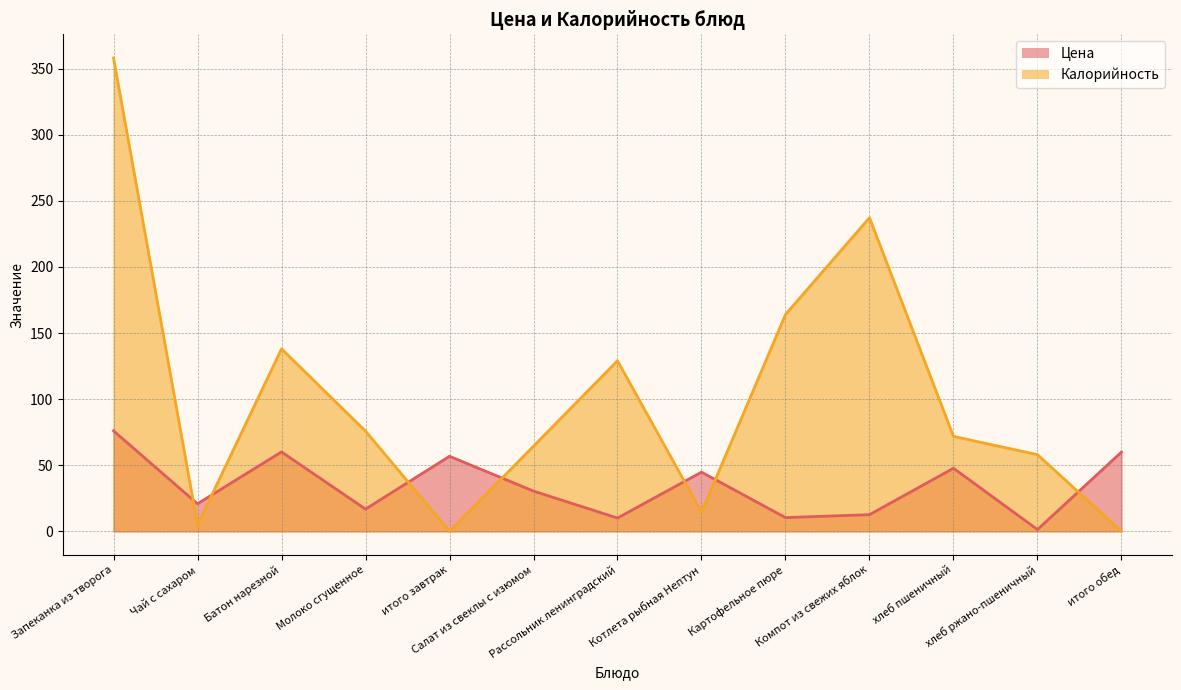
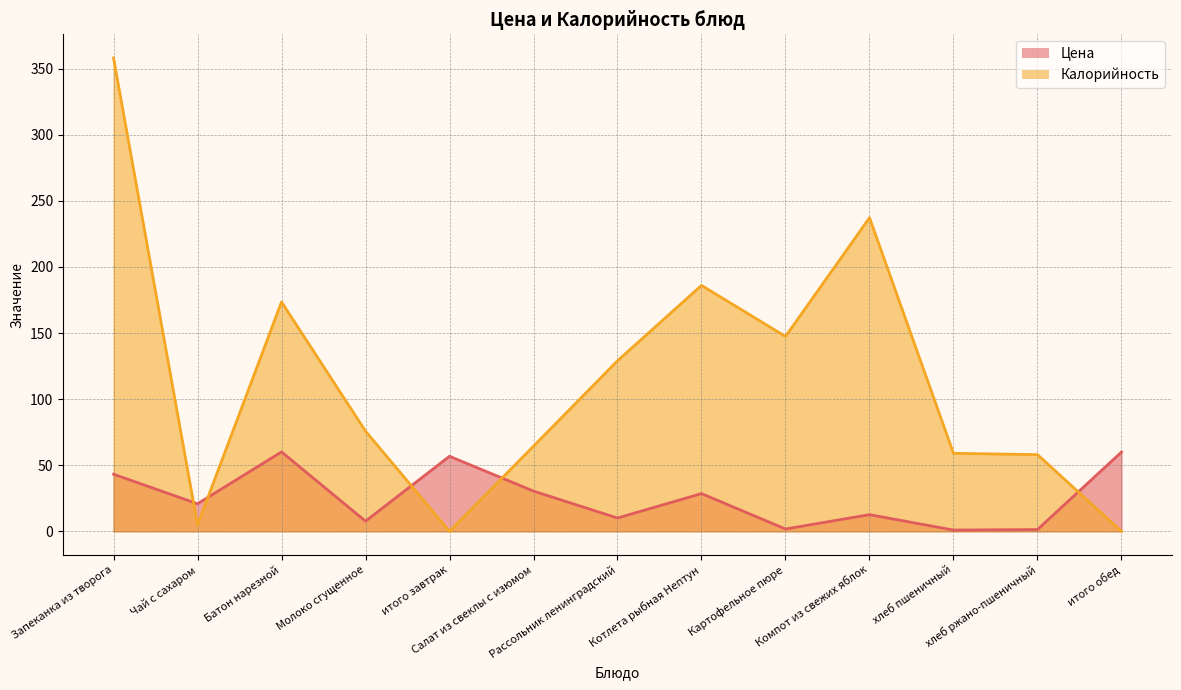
Цена, Запеканка из творога: 76 -> 43
Калорийность, Батон нарезной: 138 -> 174
Цена, Молоко сгущенное: 17 -> 8
Цена, Котлета рыбная Нептун: 45 -> 29
Калорийность, Котлета рыбная Нептун: 14 -> 186
Цена, Картофельное пюре: 10 -> 2
Калорийность, Картофельное пюре: 164 -> 147
Цена, хлеб пшеничный: 48 -> 1
Калорийность, хлеб пшеничный: 72 -> 59
